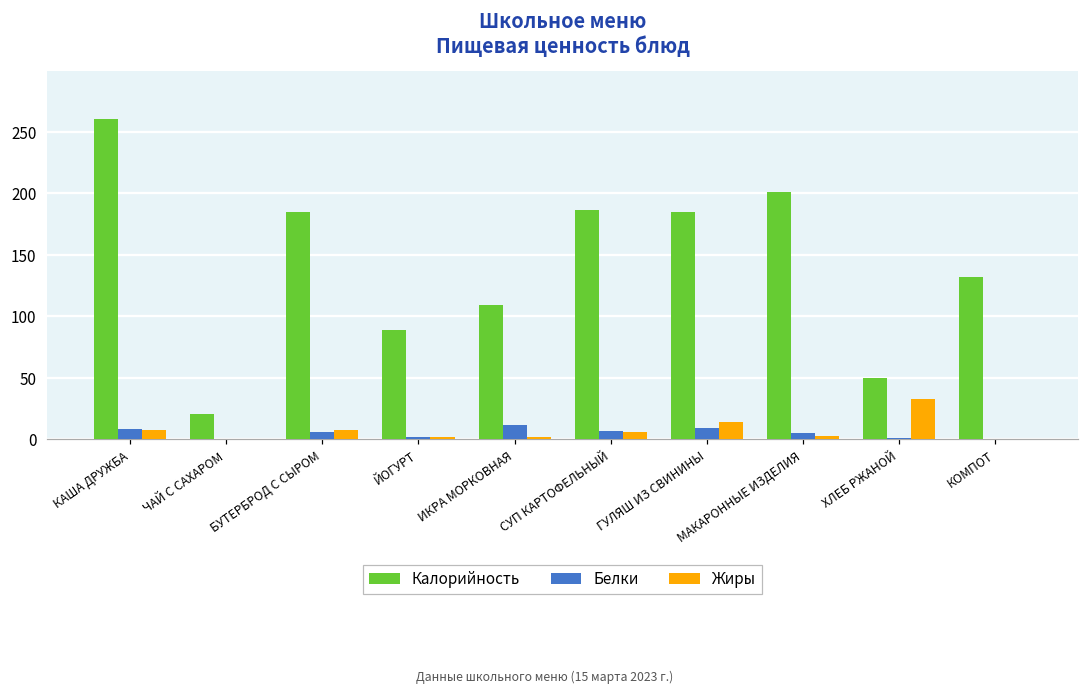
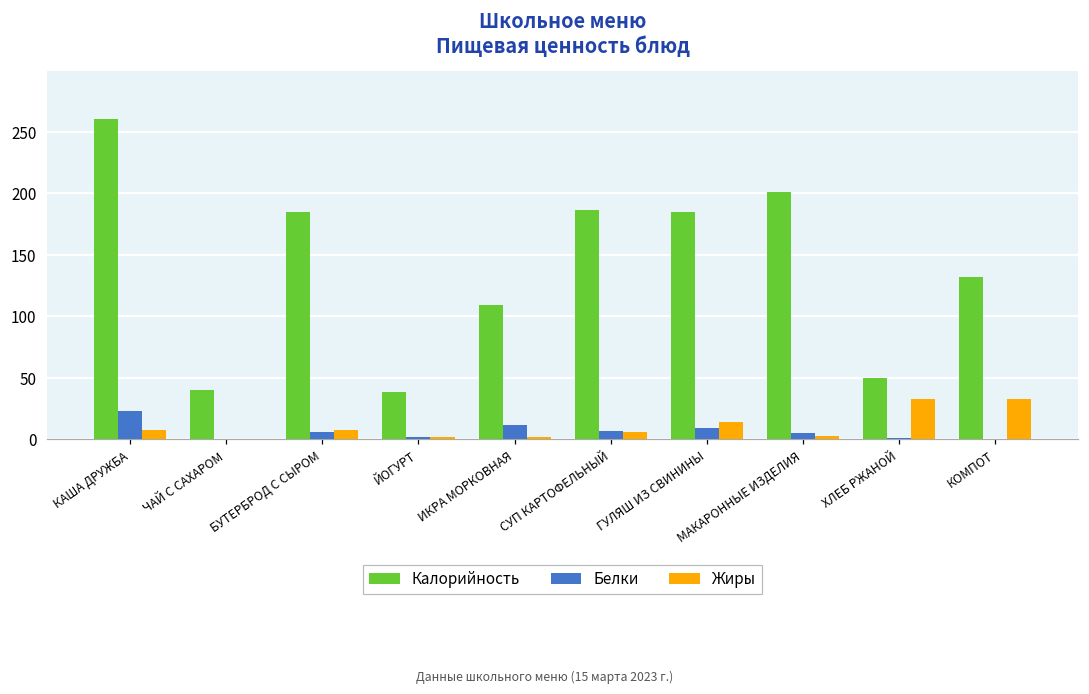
Белки, КАША ДРУЖБА: 9 -> 23
Калорийность, ЧАЙ С САХАРОМ: 21 -> 40
Калорийность, ЙОГУРТ: 89 -> 38
Жиры, КОМПОТ: 0 -> 33
